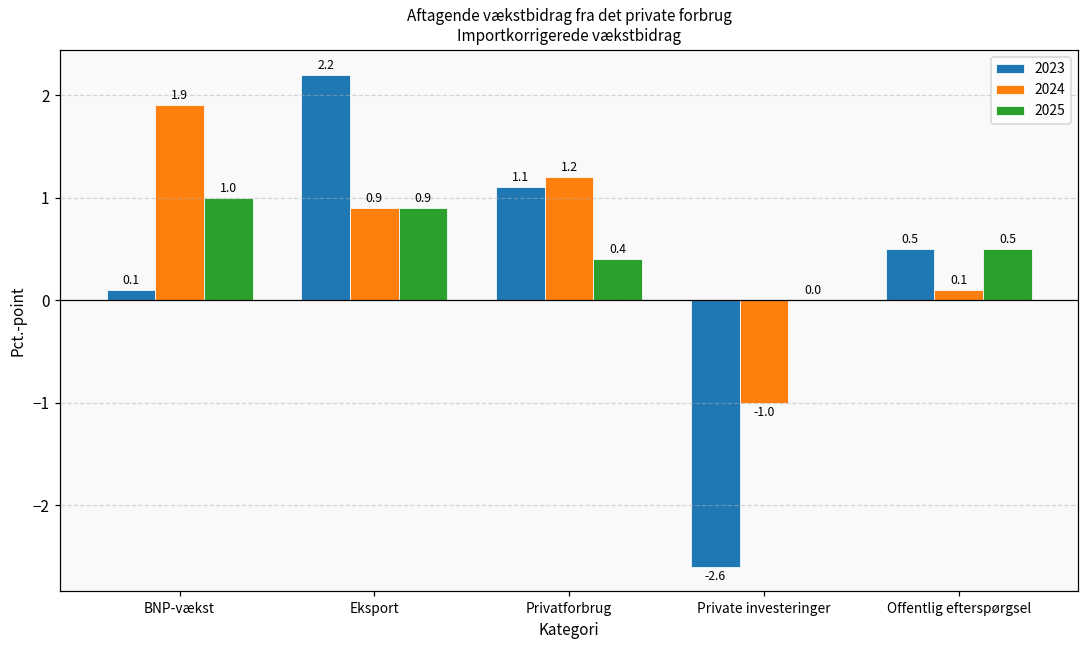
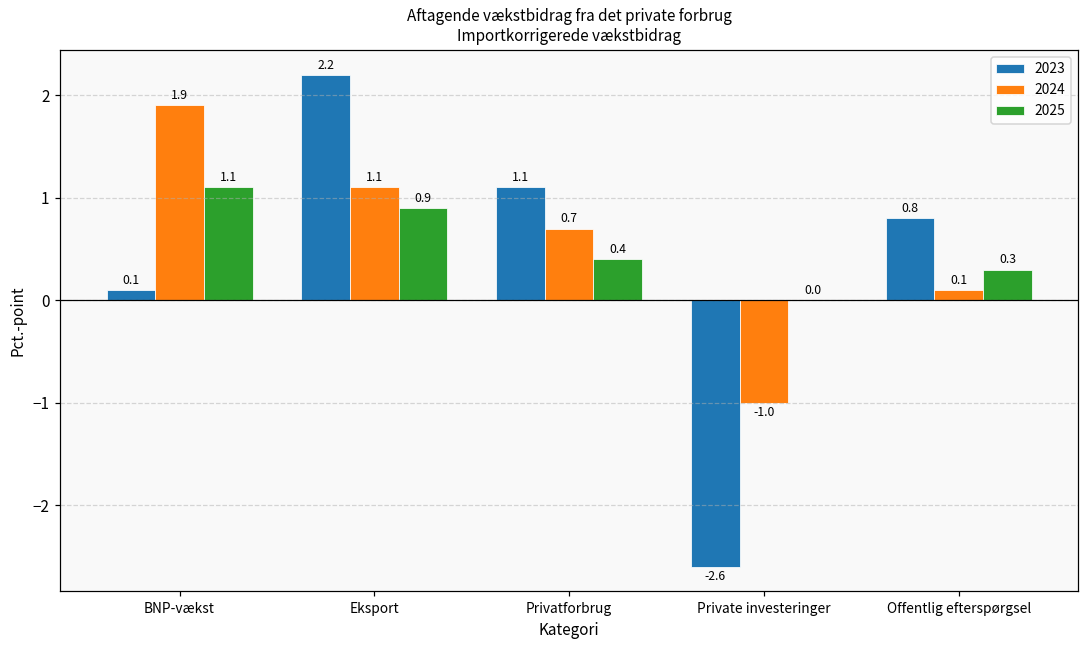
2025, BNP-vækst: 1.0 -> 1.1
2024, Eksport: 0.9 -> 1.1
2024, Privatforbrug: 1.2 -> 0.7
2023, Offentlig efterspørgsel: 0.5 -> 0.8
2025, Offentlig efterspørgsel: 0.5 -> 0.3
